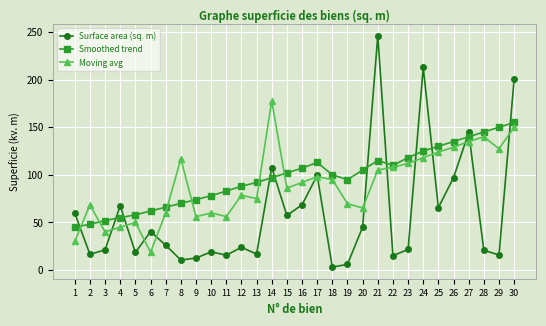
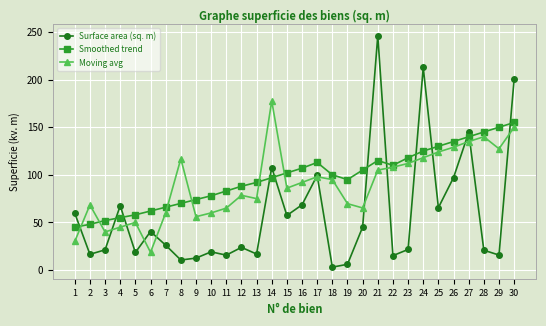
Moving avg, 11: 60 -> 70
